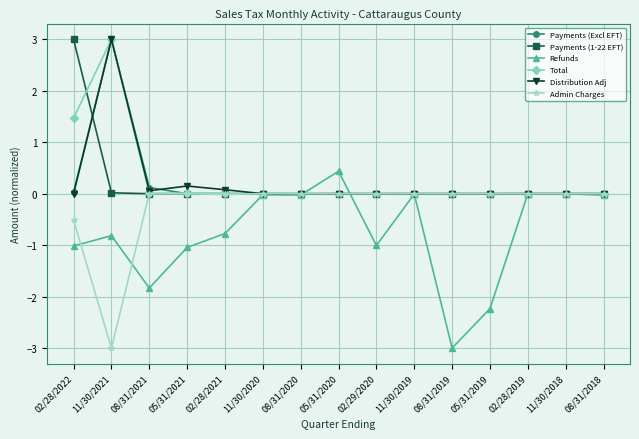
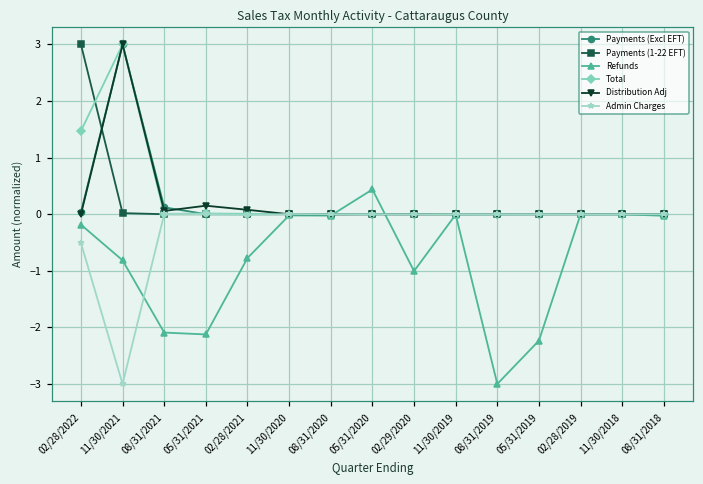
Refunds, 02/28/2022: -1.0 -> -0.2
Refunds, 08/31/2021: -1.8 -> -2.1
Refunds, 05/31/2021: -1.0 -> -2.1
